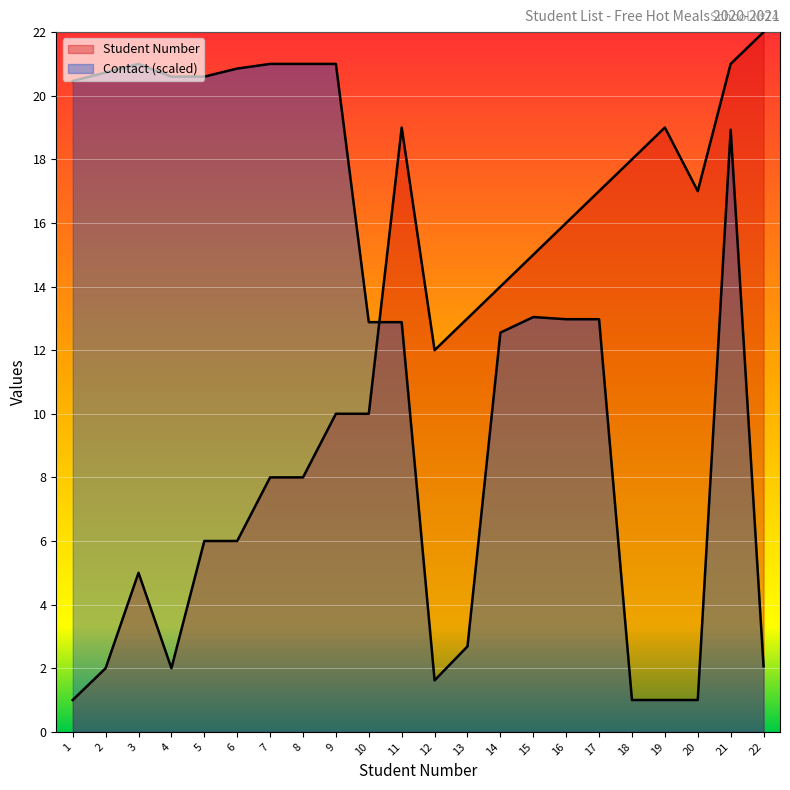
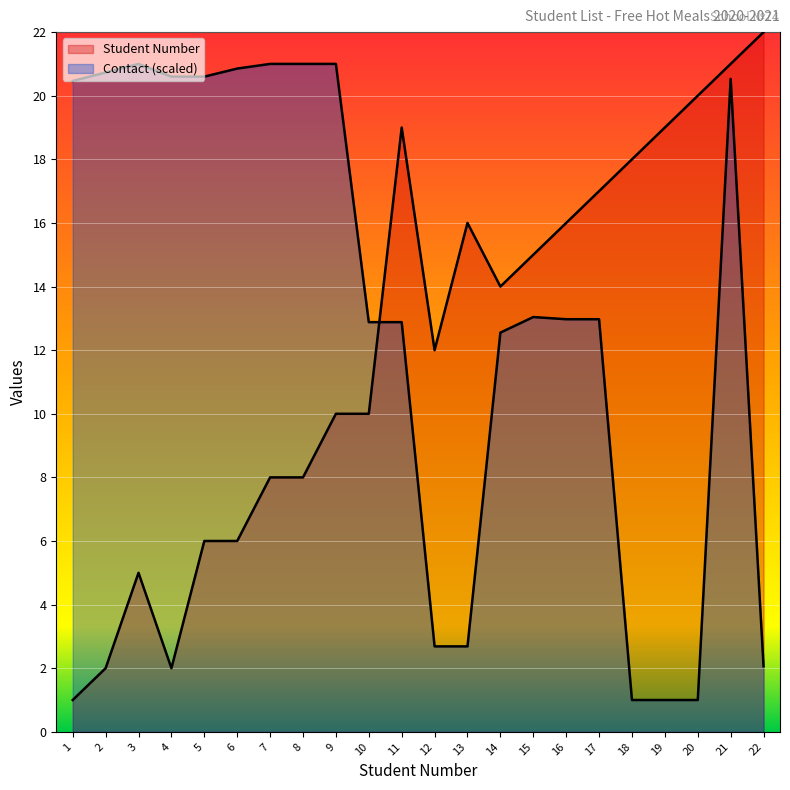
Contact (scaled), 12: 1.6 -> 2.7
Student Number, 13: 13 -> 16
Student Number, 20: 17 -> 20
Contact (scaled), 21: 18.9 -> 20.5
